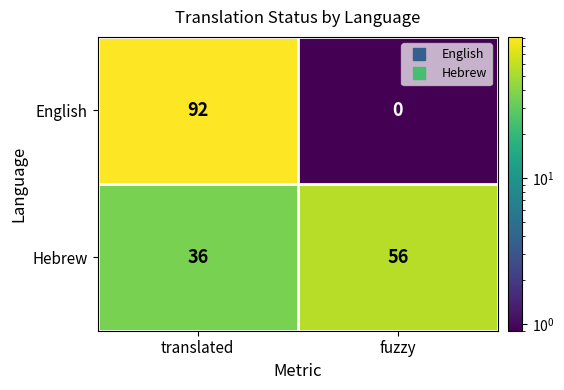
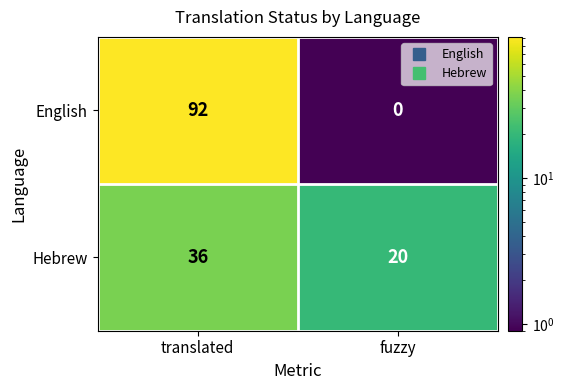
Hebrew, fuzzy: 56 -> 20
